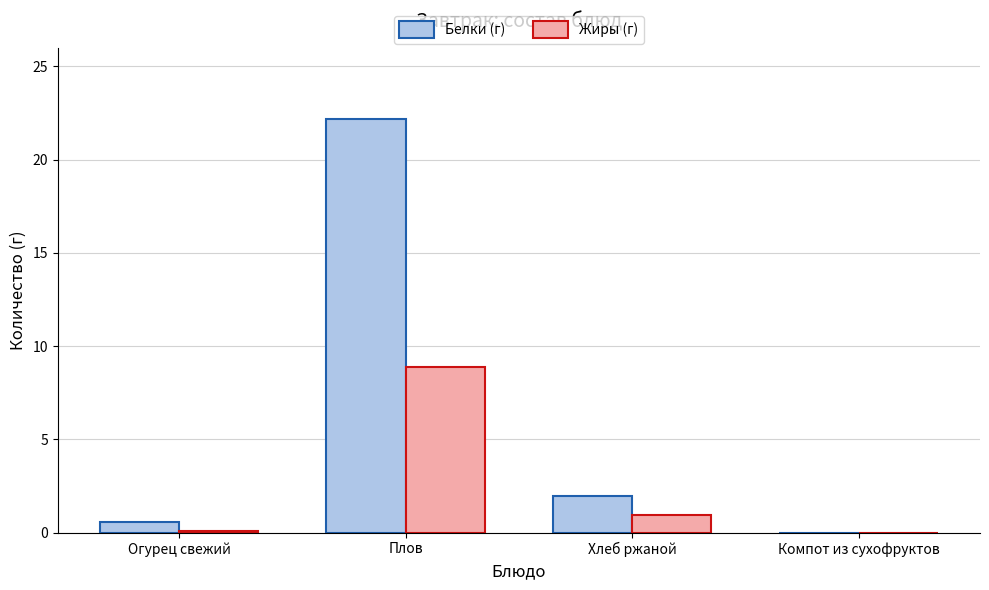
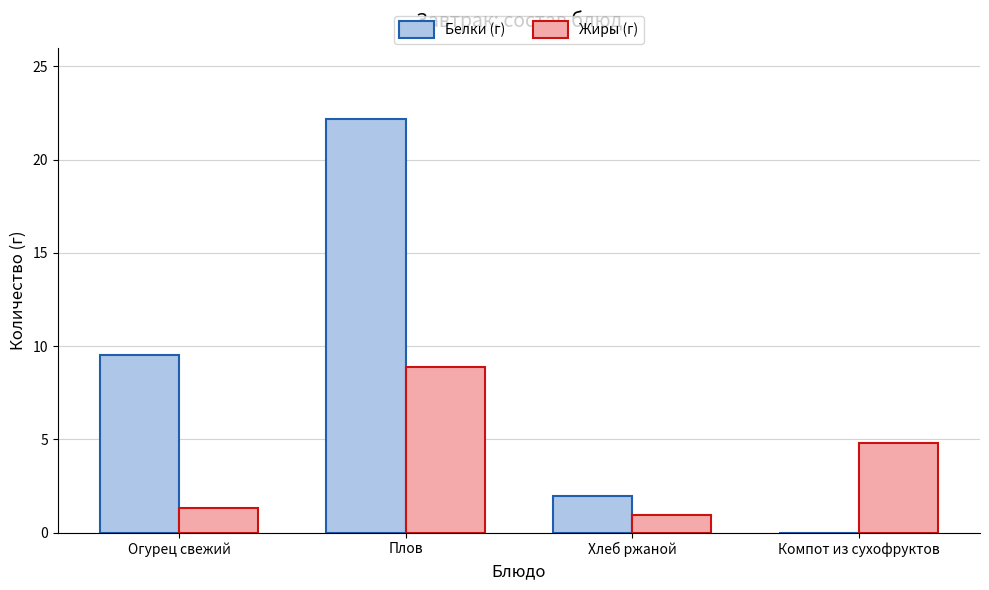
Белки (г), Огурец свежий: 0.5 -> 9.5
Жиры (г), Огурец свежий: 0.1 -> 1.3
Жиры (г), Компот из сухофруктов: 0.0 -> 4.8
